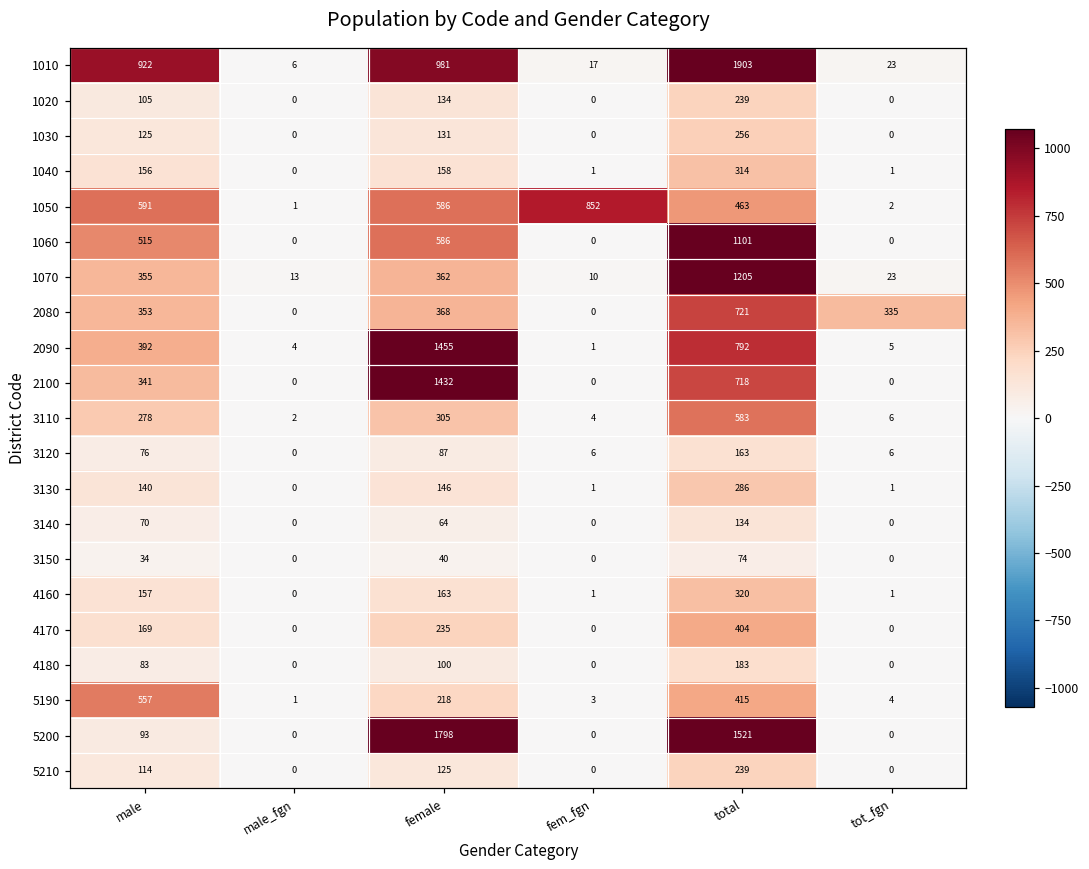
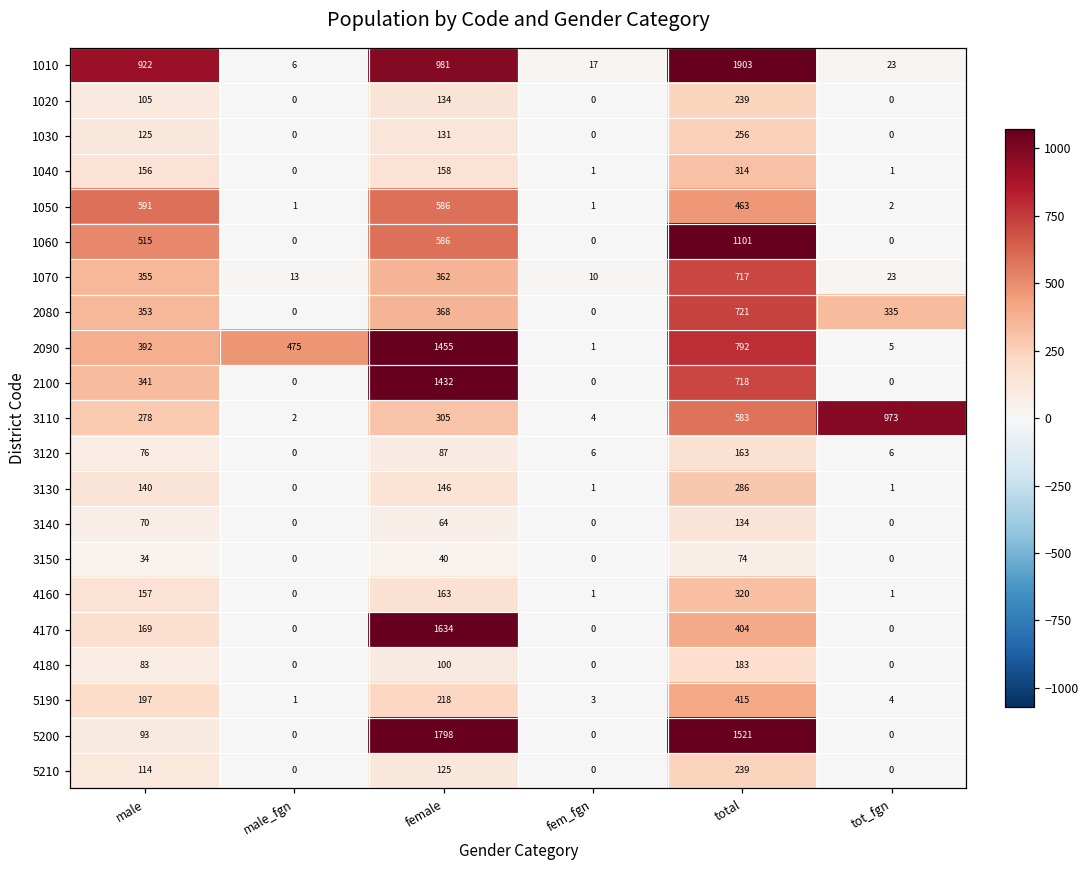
1050, fem_fgn: 852 -> 1
1070, total: 1205 -> 717
2090, male_fgn: 4 -> 475
3110, tot_fgn: 6 -> 973
4170, female: 235 -> 1634
5190, male: 557 -> 197
